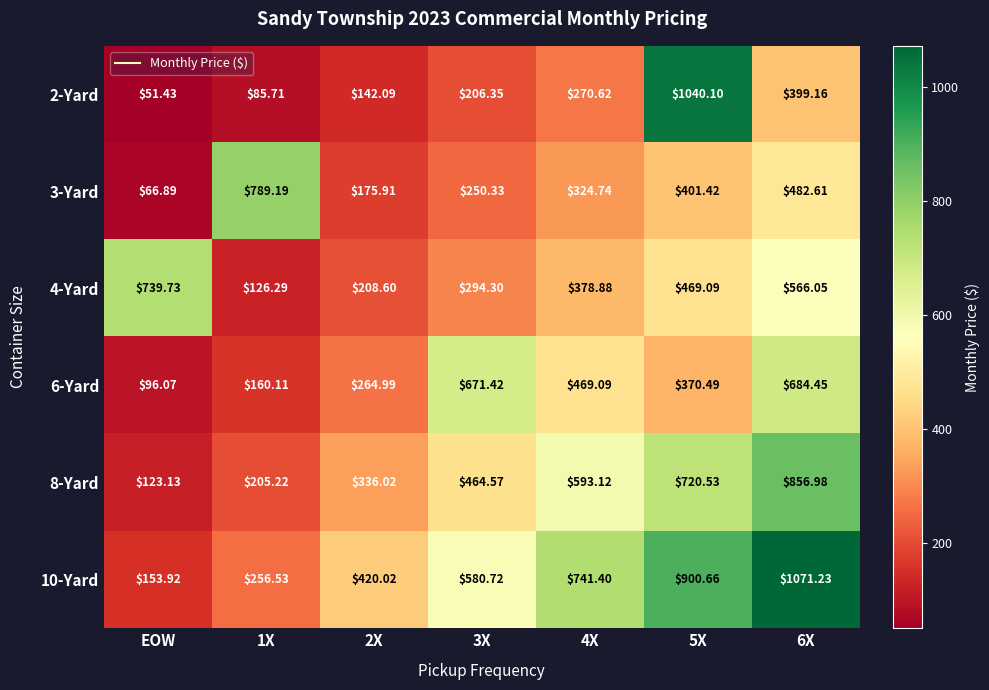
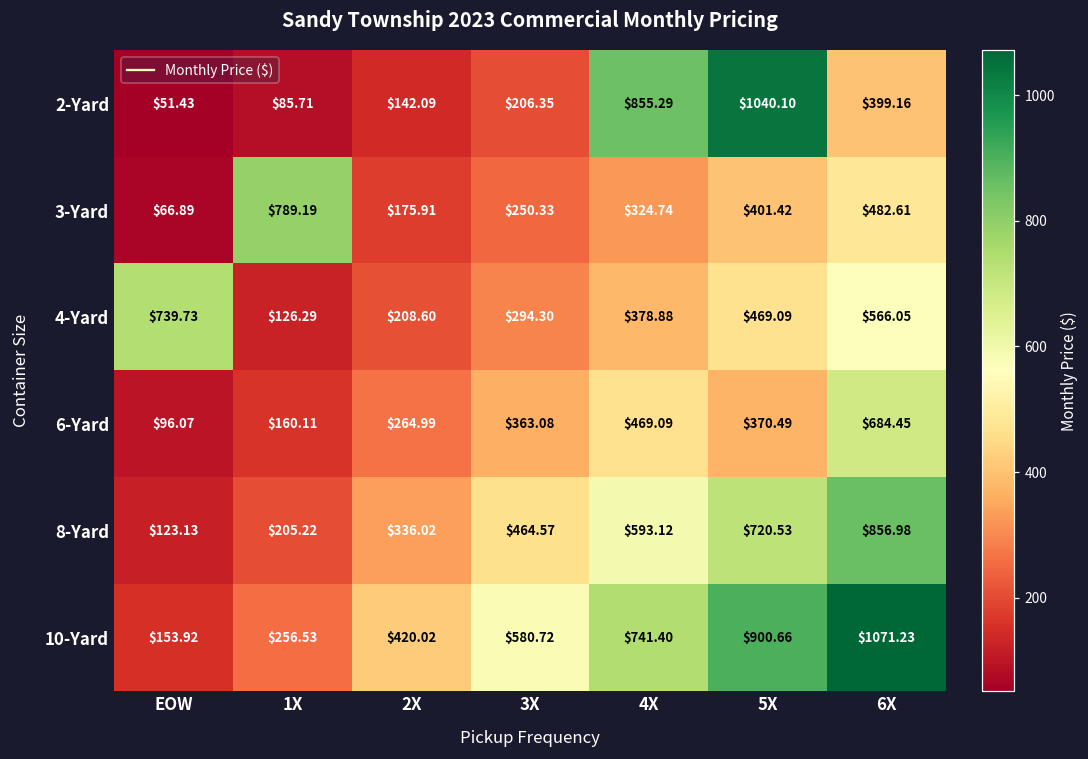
2-Yard, 4X: $270.62 -> $855.29
6-Yard, 3X: $671.42 -> $363.08
